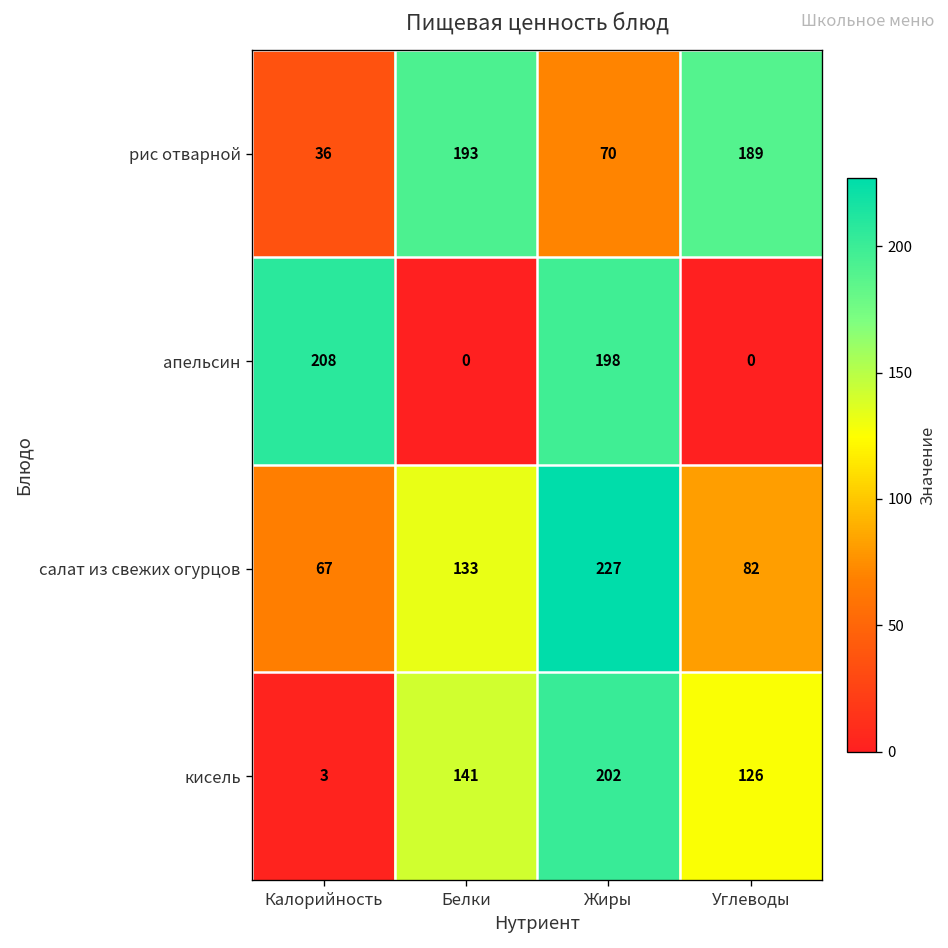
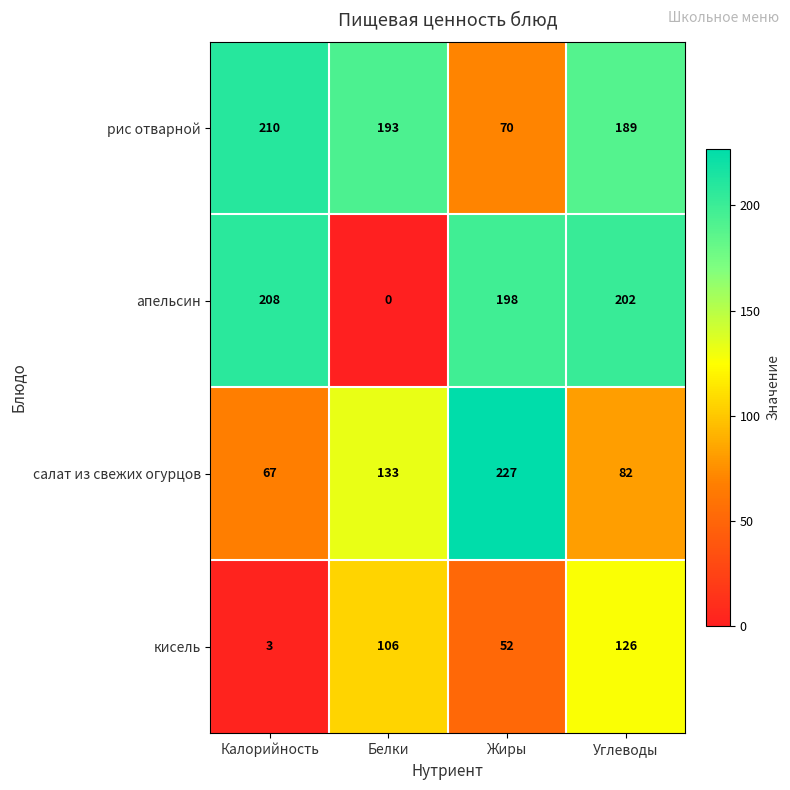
рис отварной, Калорийность: 36 -> 210
апельсин, Углеводы: 0 -> 202
кисель, Белки: 141 -> 106
кисель, Жиры: 202 -> 52
